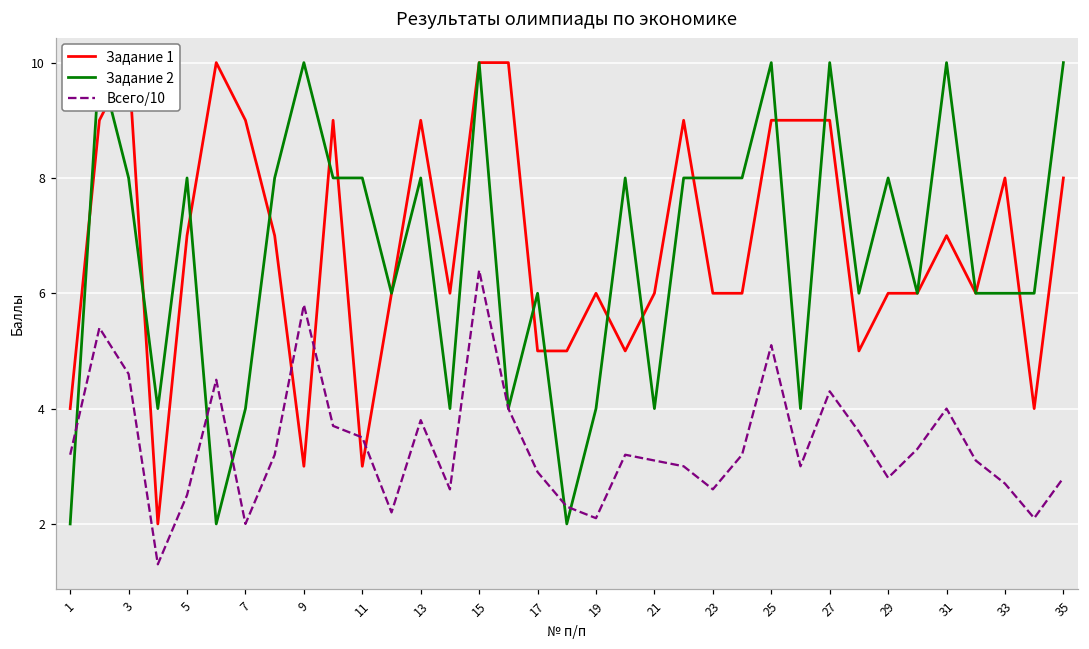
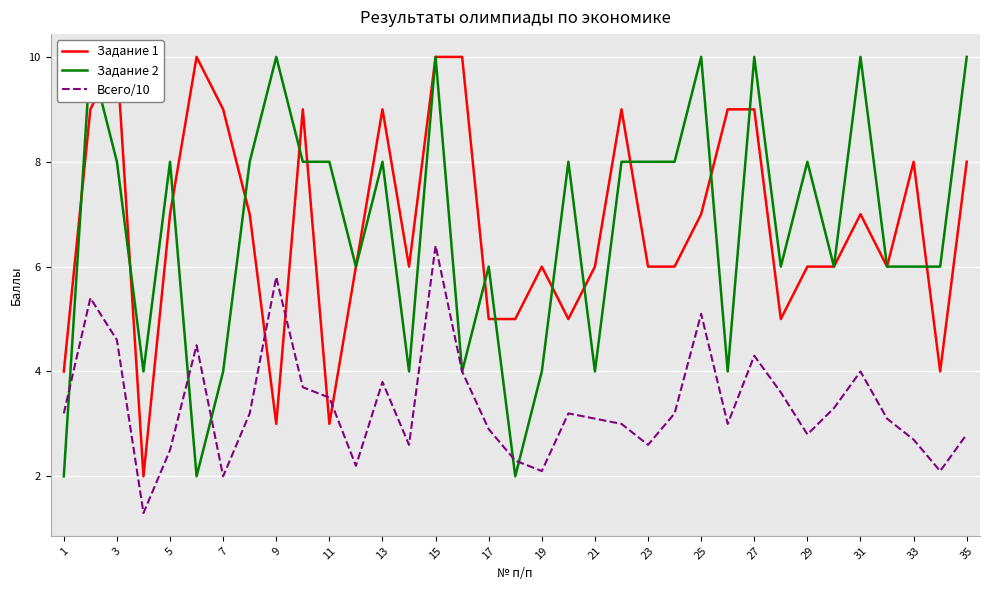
Задание 1, 25: 9 -> 7
